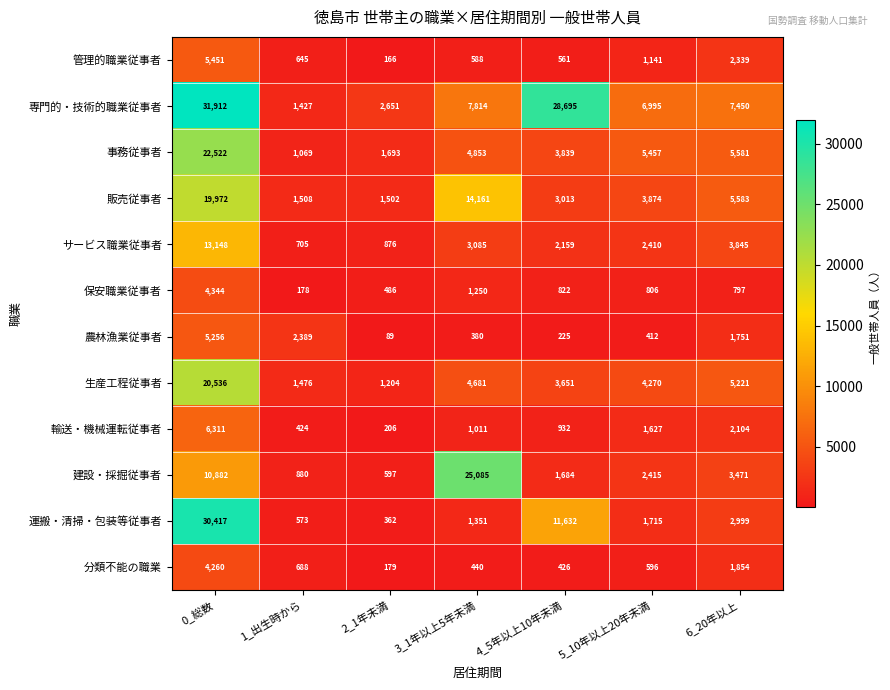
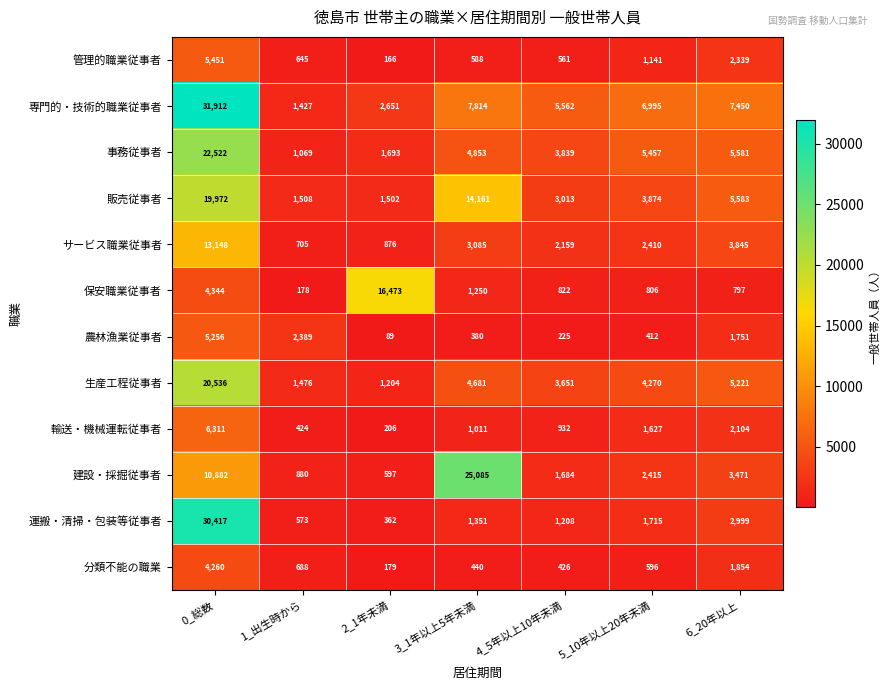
専門的・技術的職業従事者, 4_5年以上10年未満: 28,695 -> 5,562
保安職業従事者, 2_1年未満: 486 -> 16,473
運搬・清掃・包装等従事者, 4_5年以上10年未満: 11,632 -> 1,208
